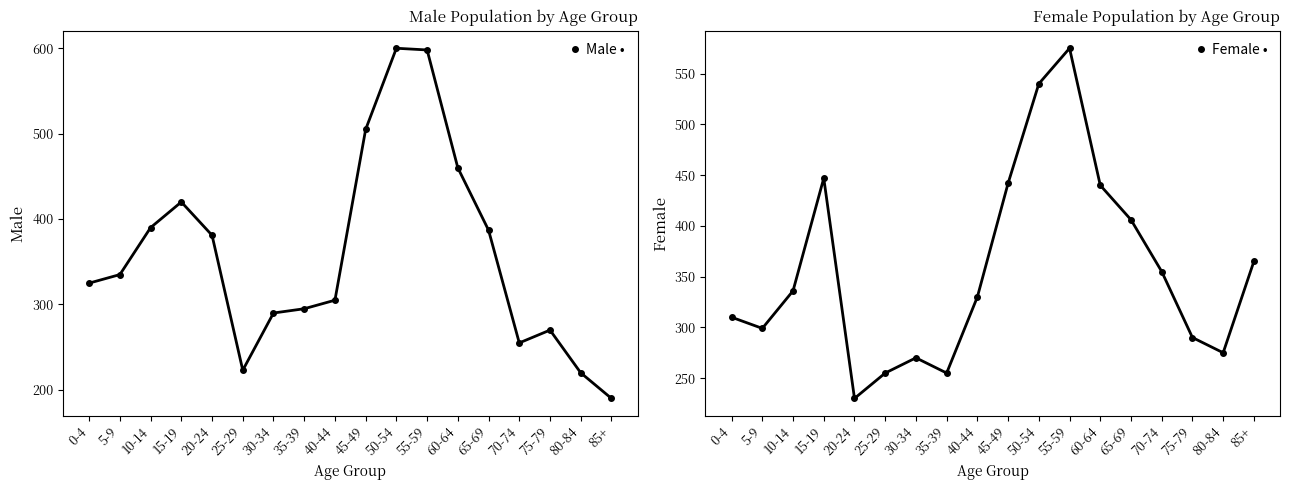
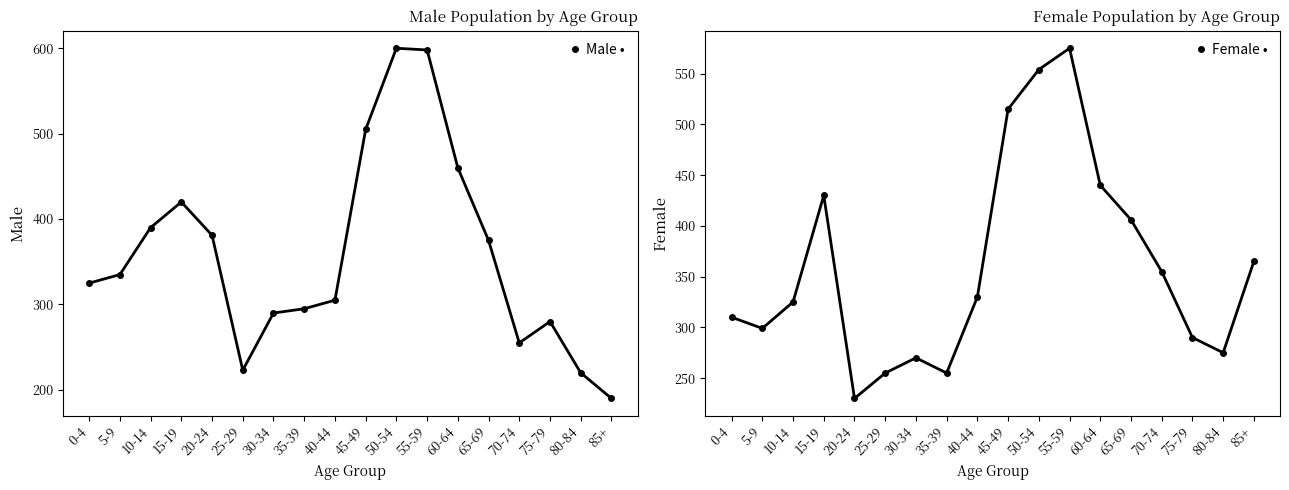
Male Population by Age Group, 65-69: 390 -> 380
Male Population by Age Group, 75-79: 270 -> 280
Female Population by Age Group, 10-14: 336 -> 325
Female Population by Age Group, 15-19: 447 -> 430
Female Population by Age Group, 45-49: 442 -> 515
Female Population by Age Group, 50-54: 540 -> 554
